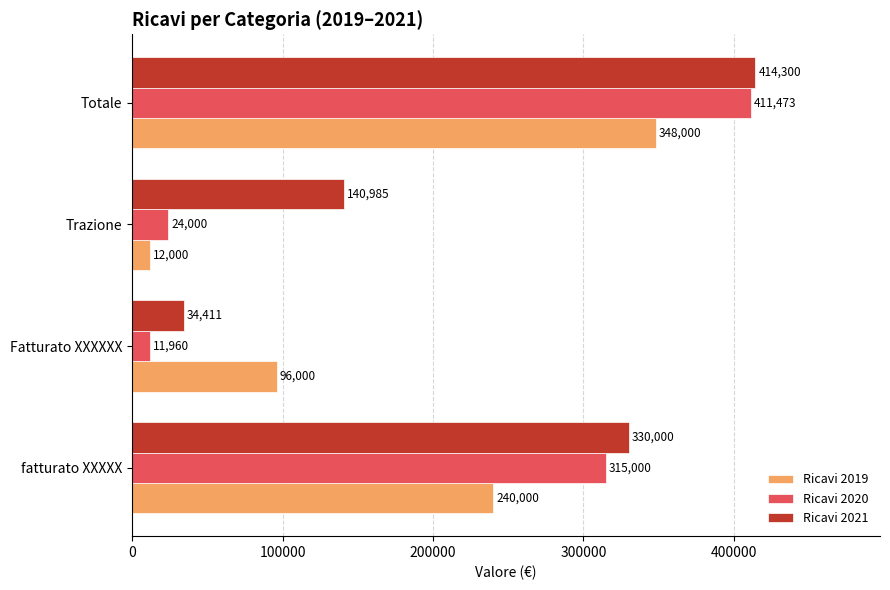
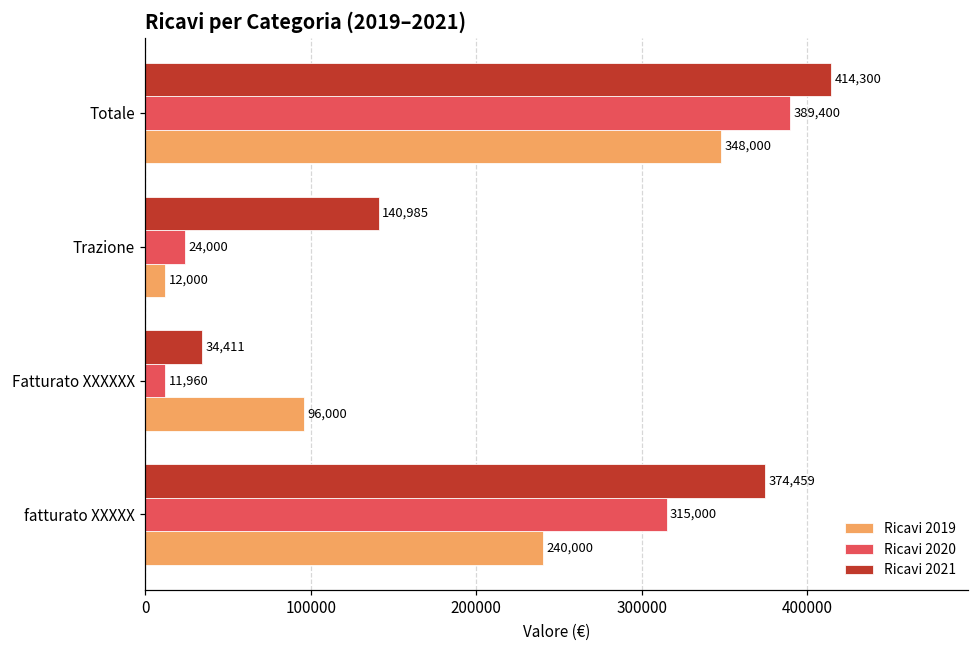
Ricavi 2020, Totale: 411,473 -> 389,400
Ricavi 2021, fatturato XXXXX: 330,000 -> 374,459
